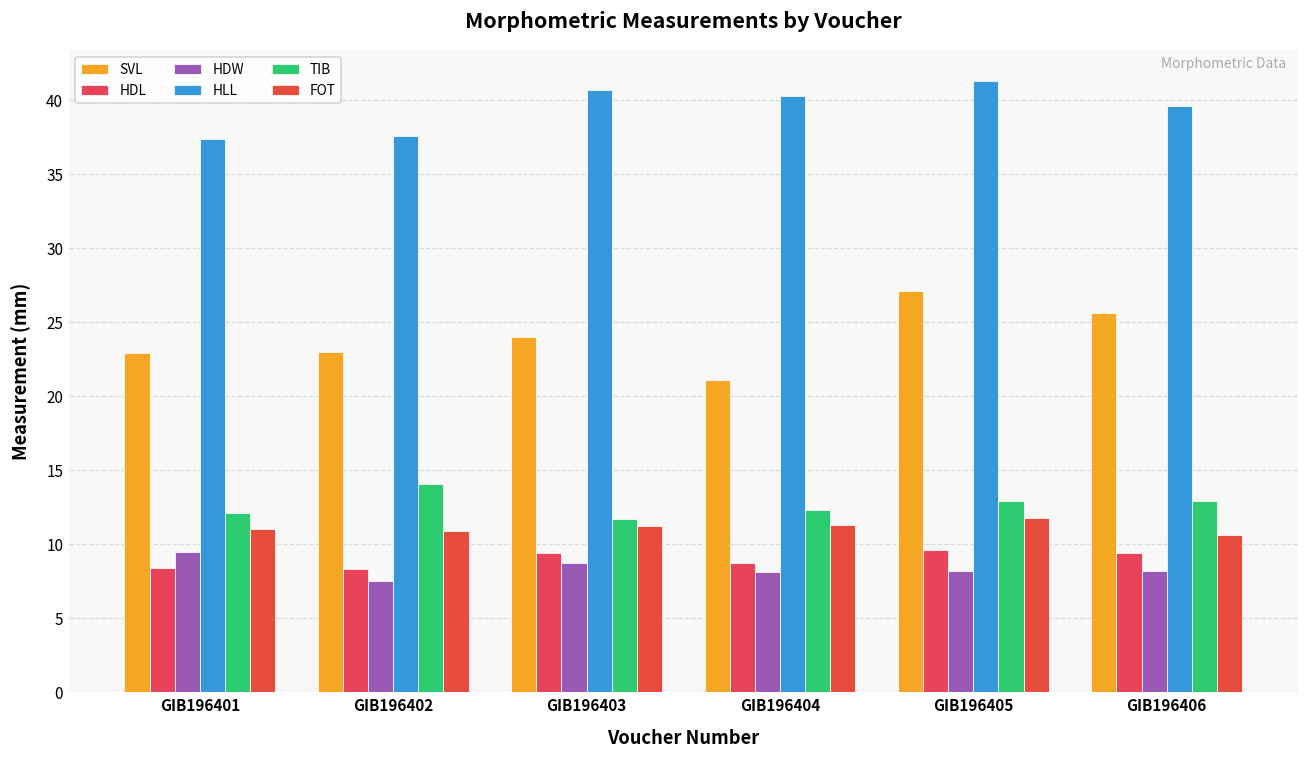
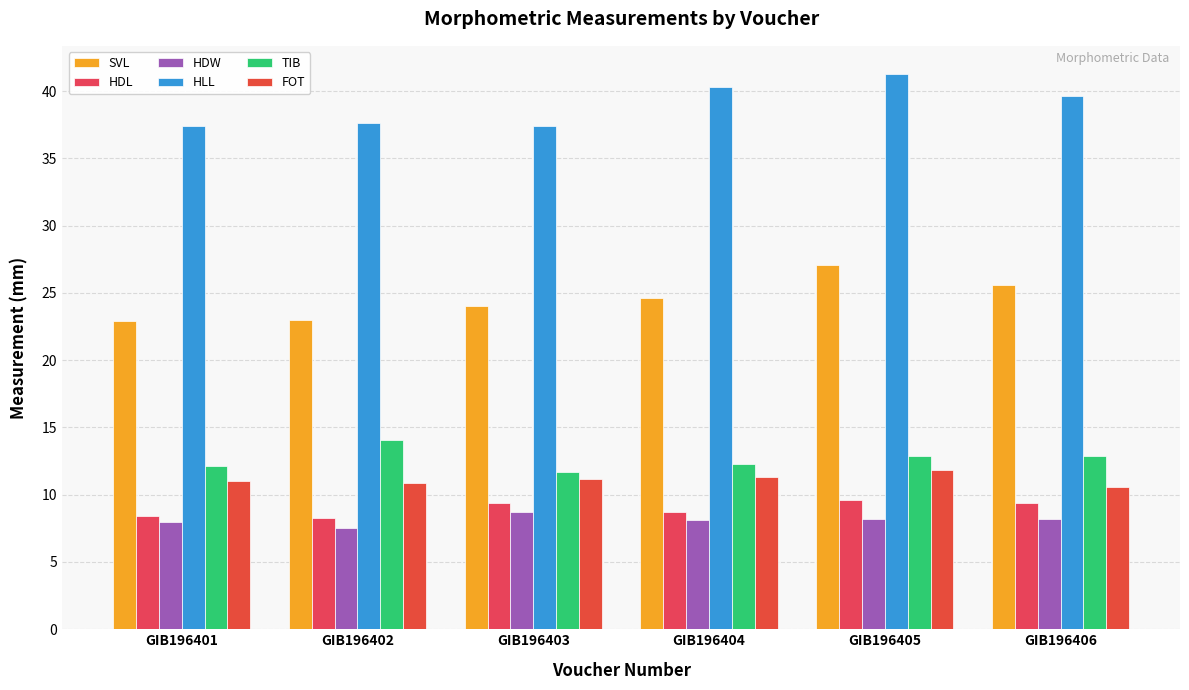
HDW, GIB196401: 9.5 -> 8.0
HLL, GIB196403: 40.7 -> 37.4
SVL, GIB196404: 21.1 -> 24.6
